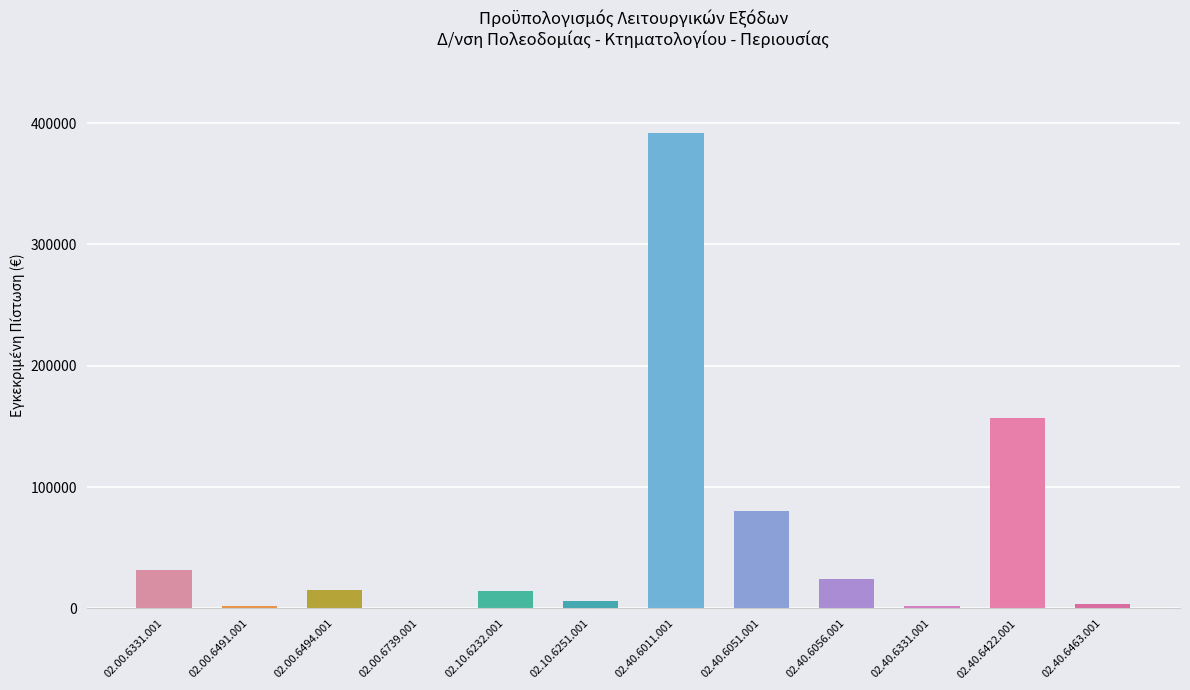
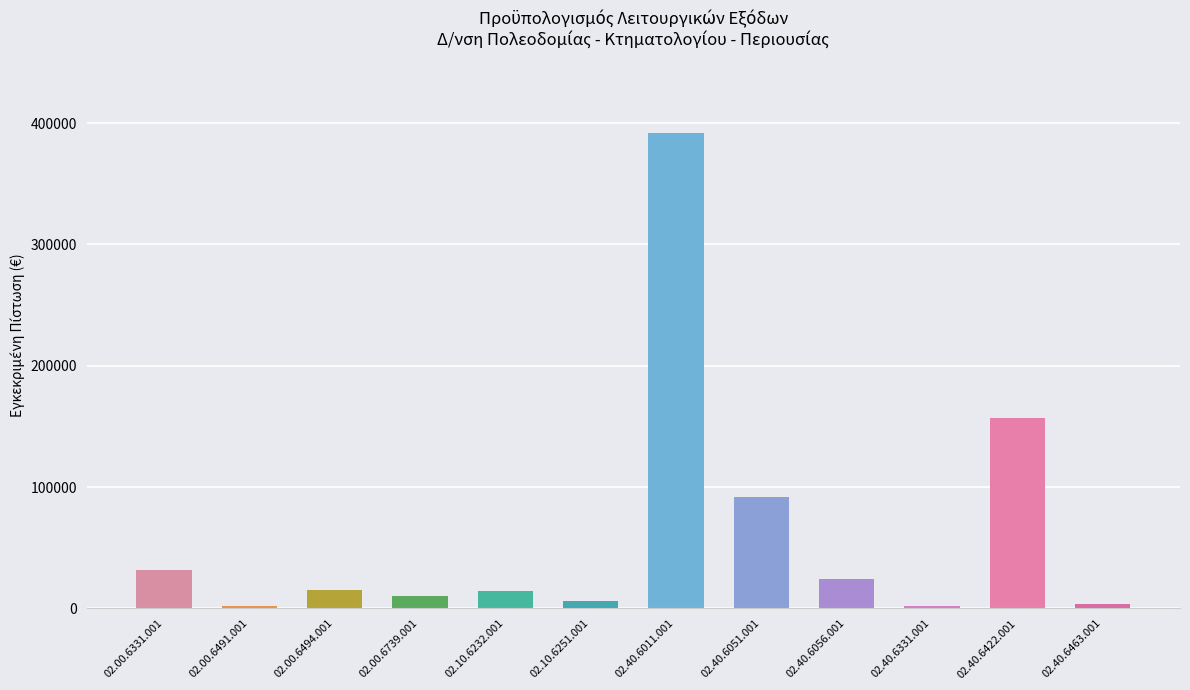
02.00.6739.001: 0 -> 10000
02.40.6051.001: 80000 -> 92000
